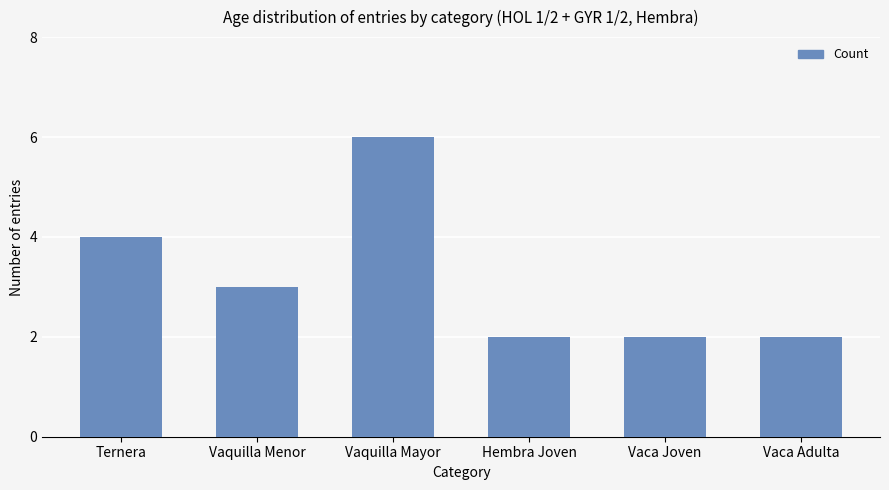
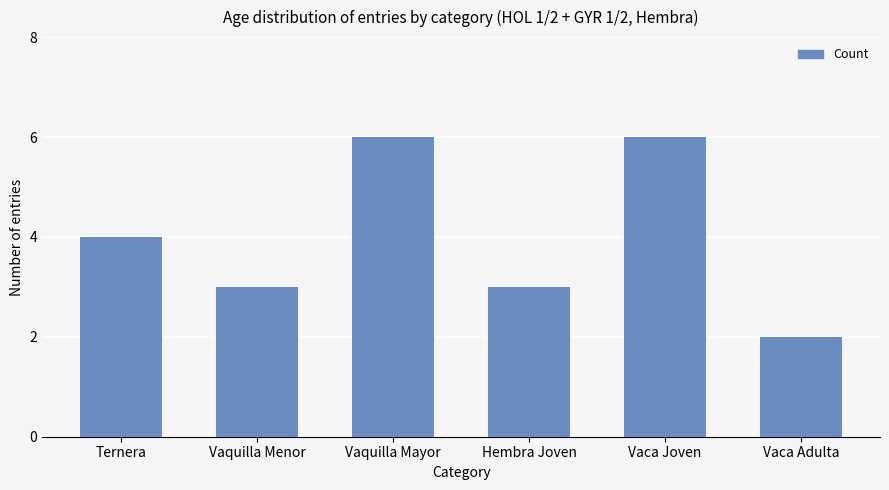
Hembra Joven: 2 -> 3
Vaca Joven: 2 -> 6
